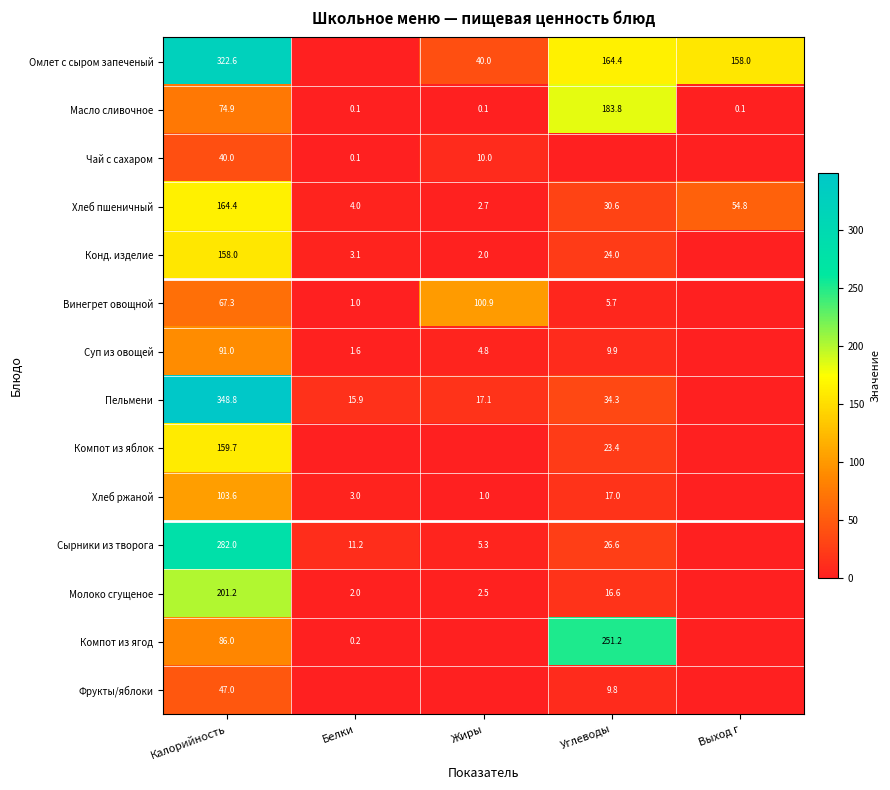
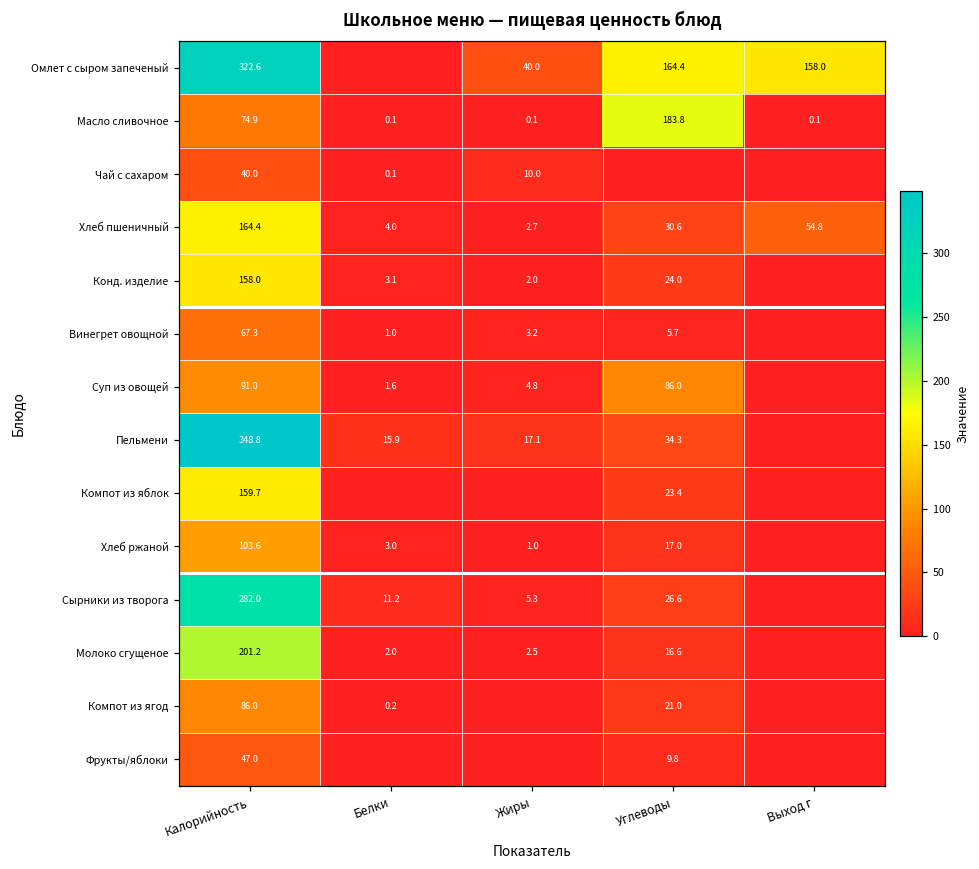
Винегрет овощной, Жиры: 100.9 -> 3.2
Суп из овощей, Углеводы: 9.9 -> 86.0
Компот из ягод, Углеводы: 251.2 -> 21.0
